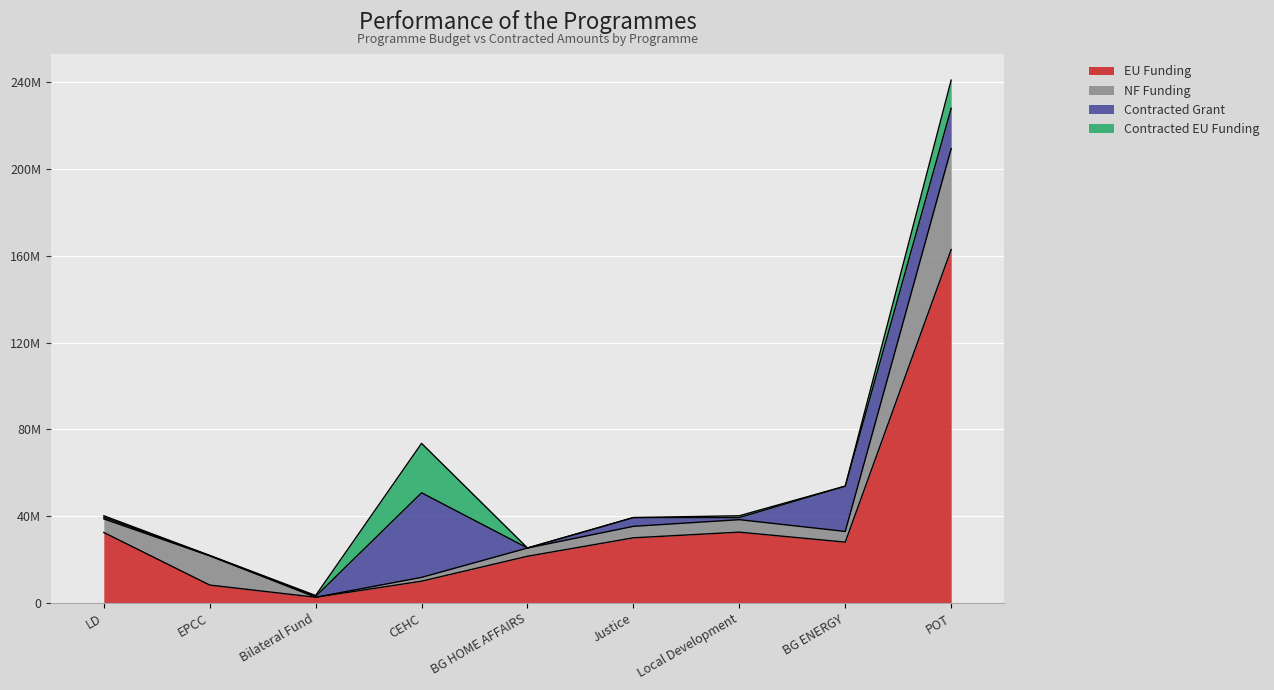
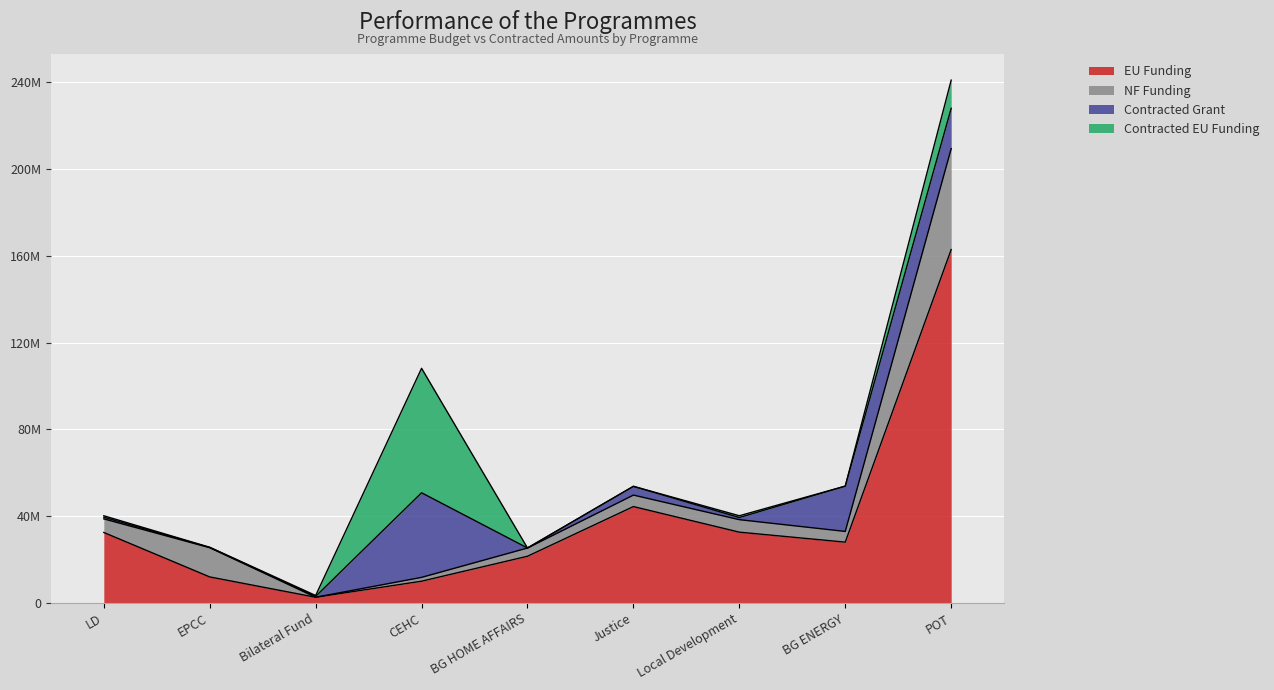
EU Funding, EPCC: 8000000 -> 12000000
Contracted EU Funding, CEHC: 23000000 -> 57000000
EU Funding, Justice: 30000000 -> 44000000
